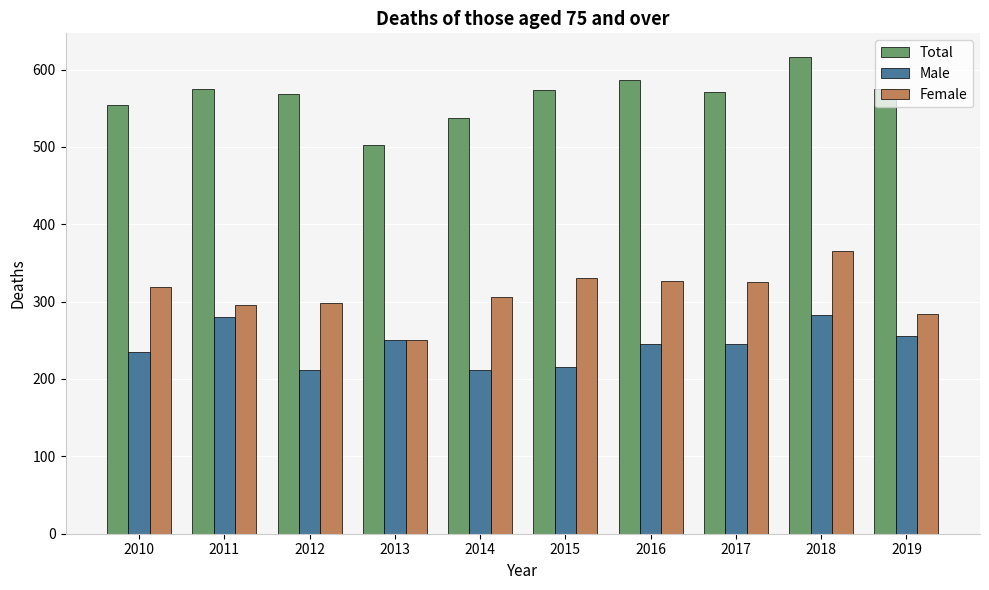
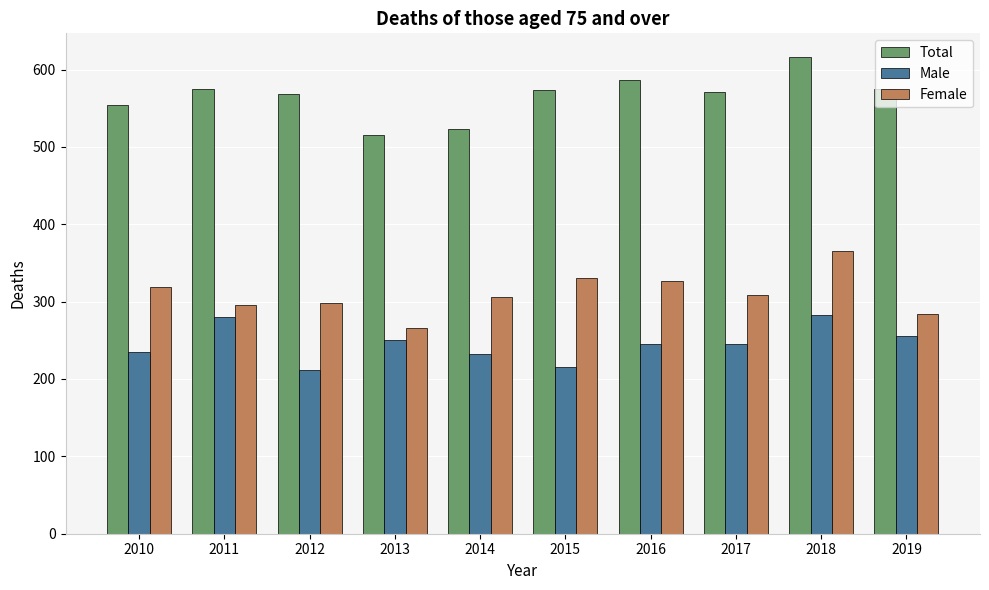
Total, 2013: 500 -> 520
Female, 2013: 250 -> 270
Total, 2014: 540 -> 520
Male, 2014: 210 -> 230
Female, 2017: 330 -> 310
